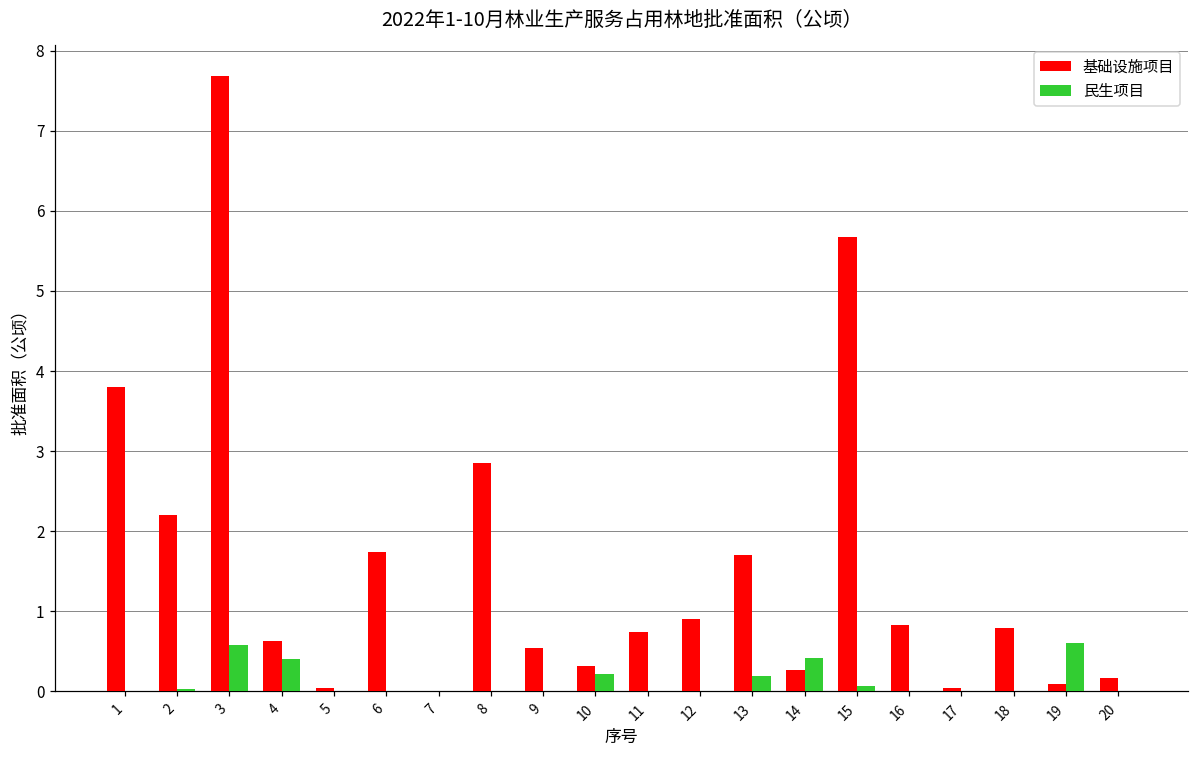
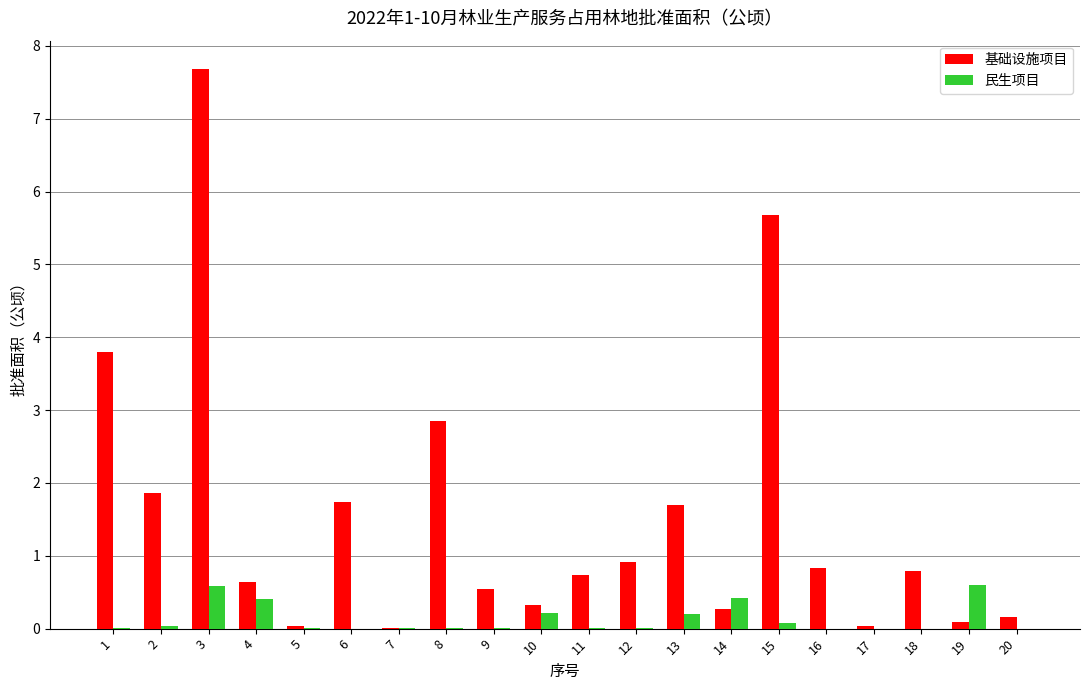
基础设施项目, 2: 2.2 -> 1.9
